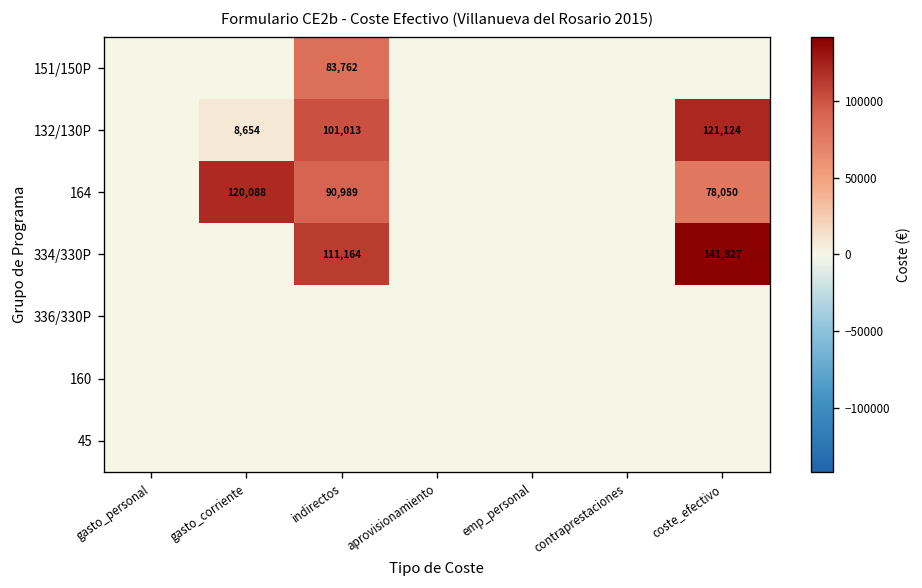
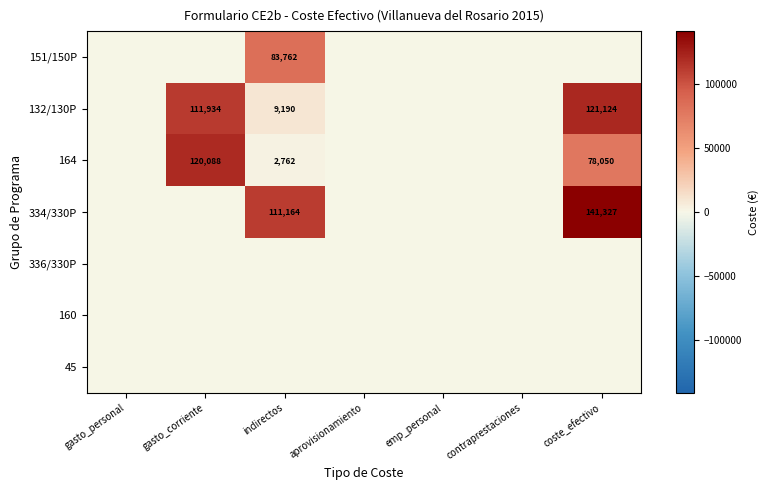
132/130P, gasto_corriente: 8,654 -> 111,934
132/130P, indirectos: 101,013 -> 9,190
164, indirectos: 90,989 -> 2,762
